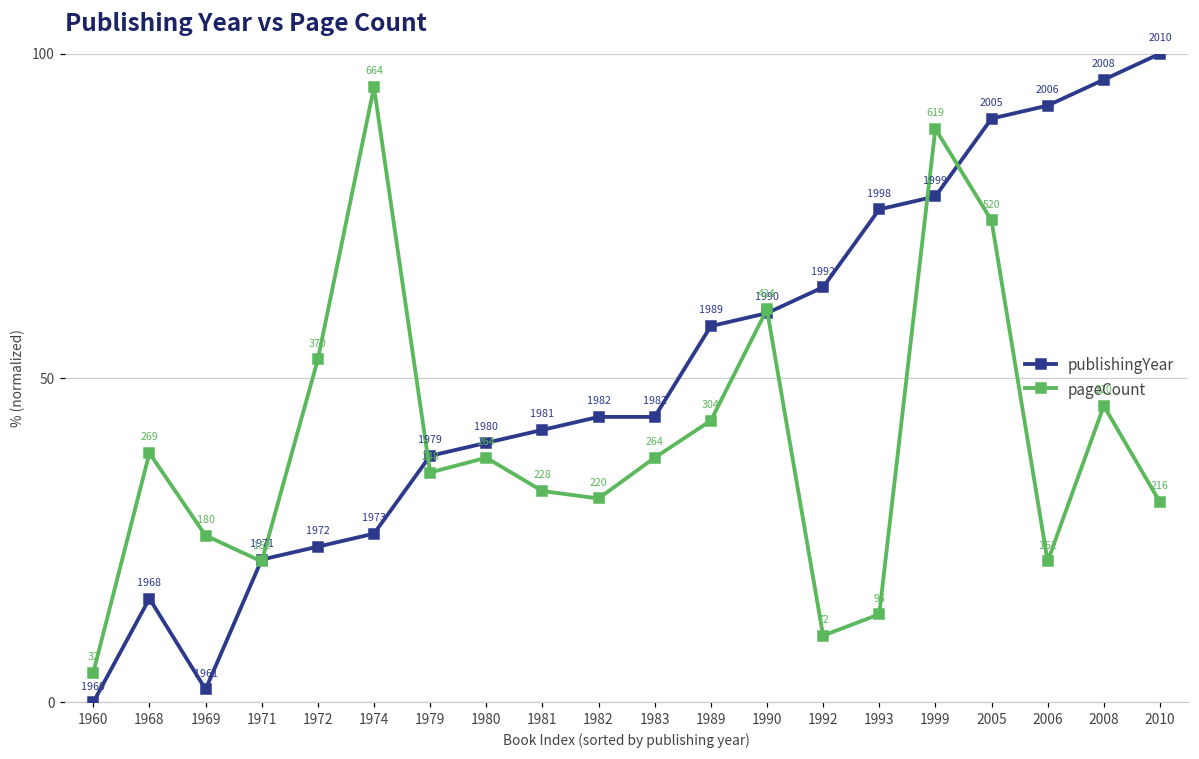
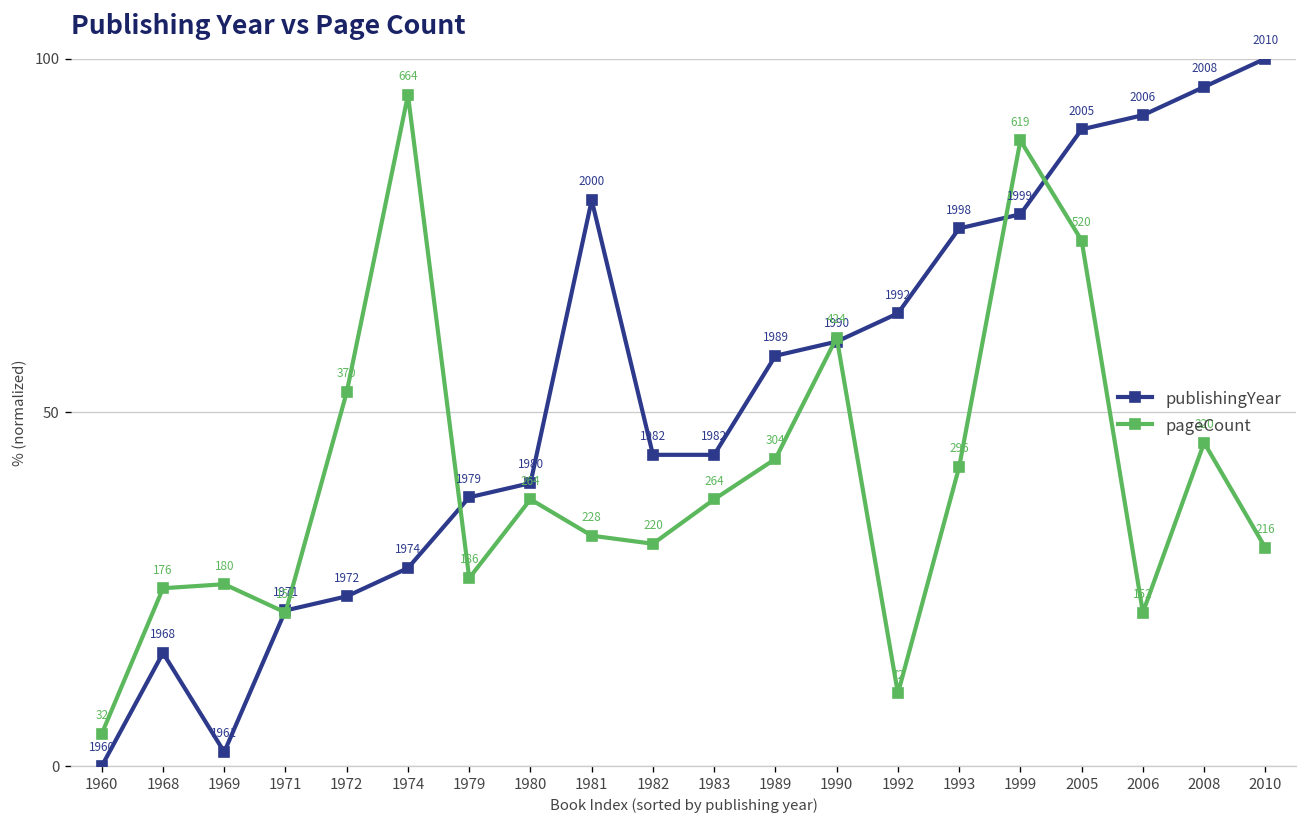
pageCount, 1968: 269 -> 176
publishingYear, 1974: 1973 -> 1974
pageCount, 1979: 248 -> 186
publishingYear, 1981: 1981 -> 2000
pageCount, 1993: 95 -> 296
